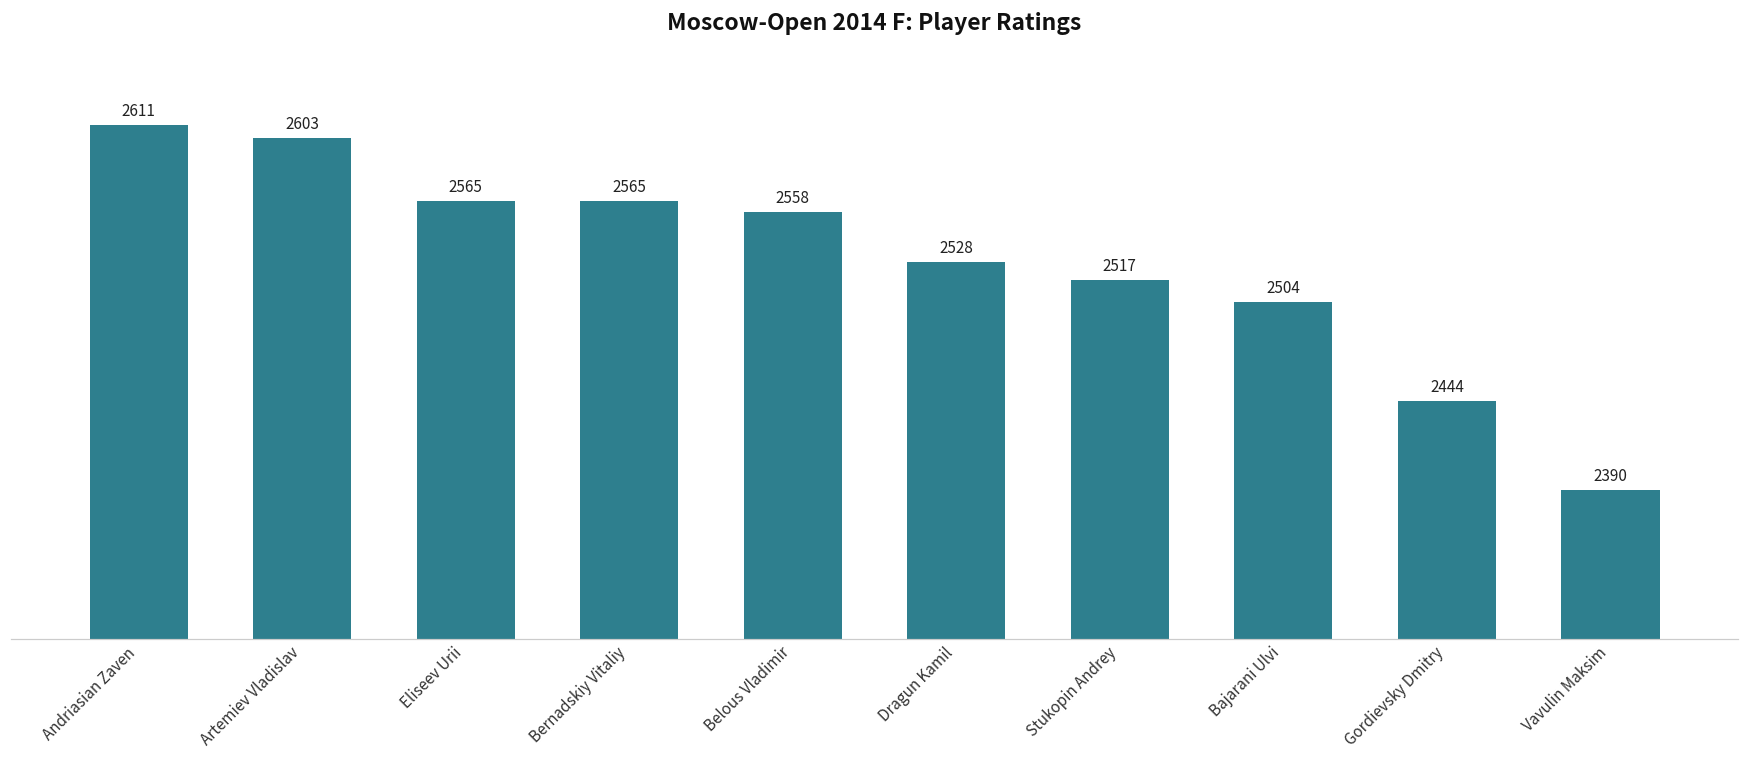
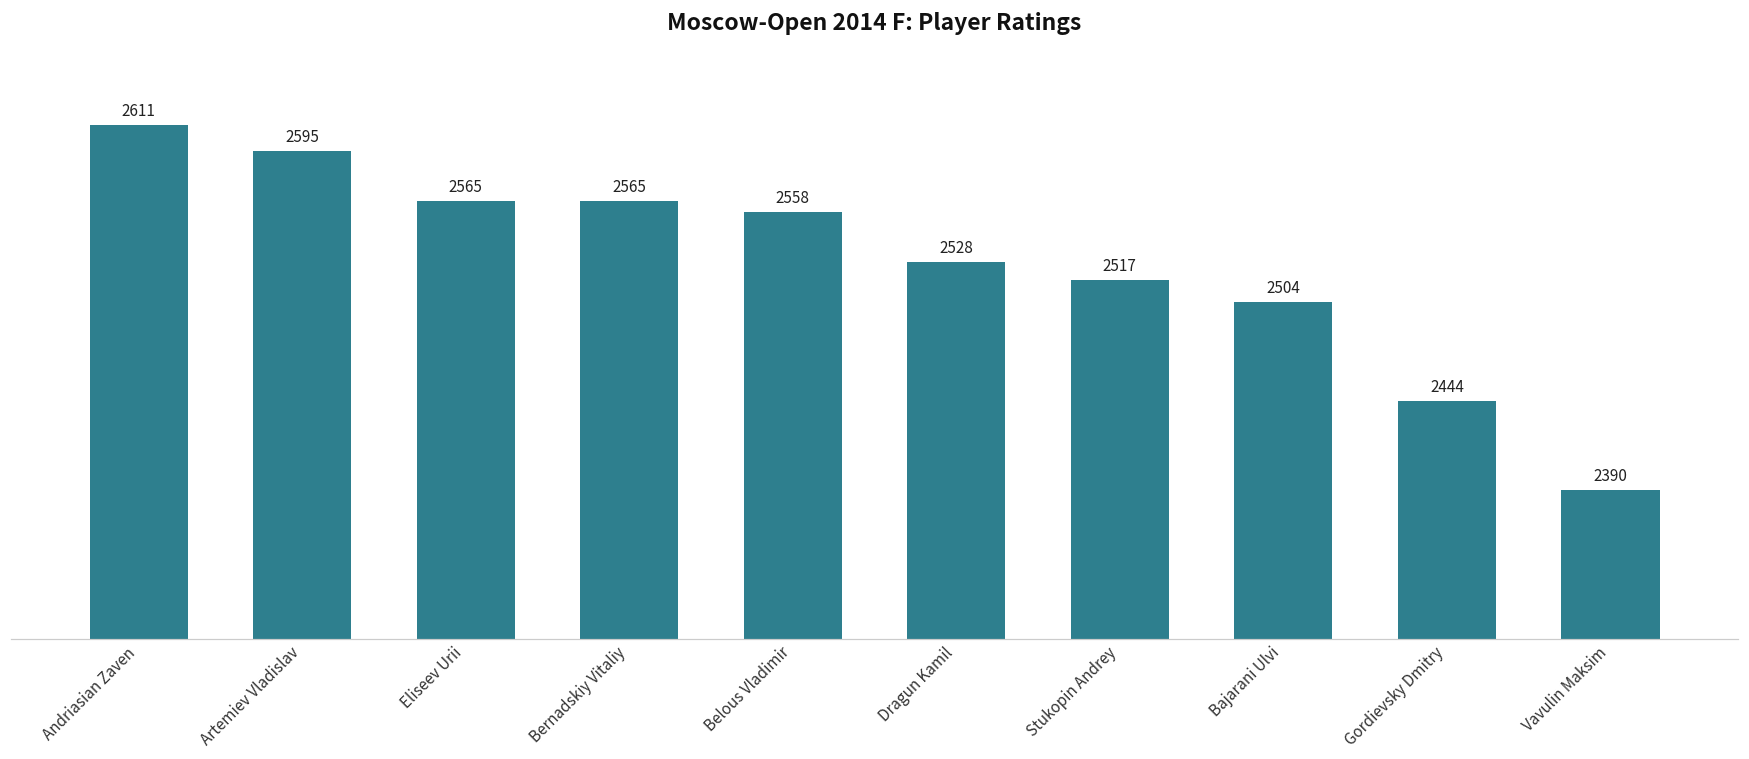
Artemiev Vladislav: 2603 -> 2595
